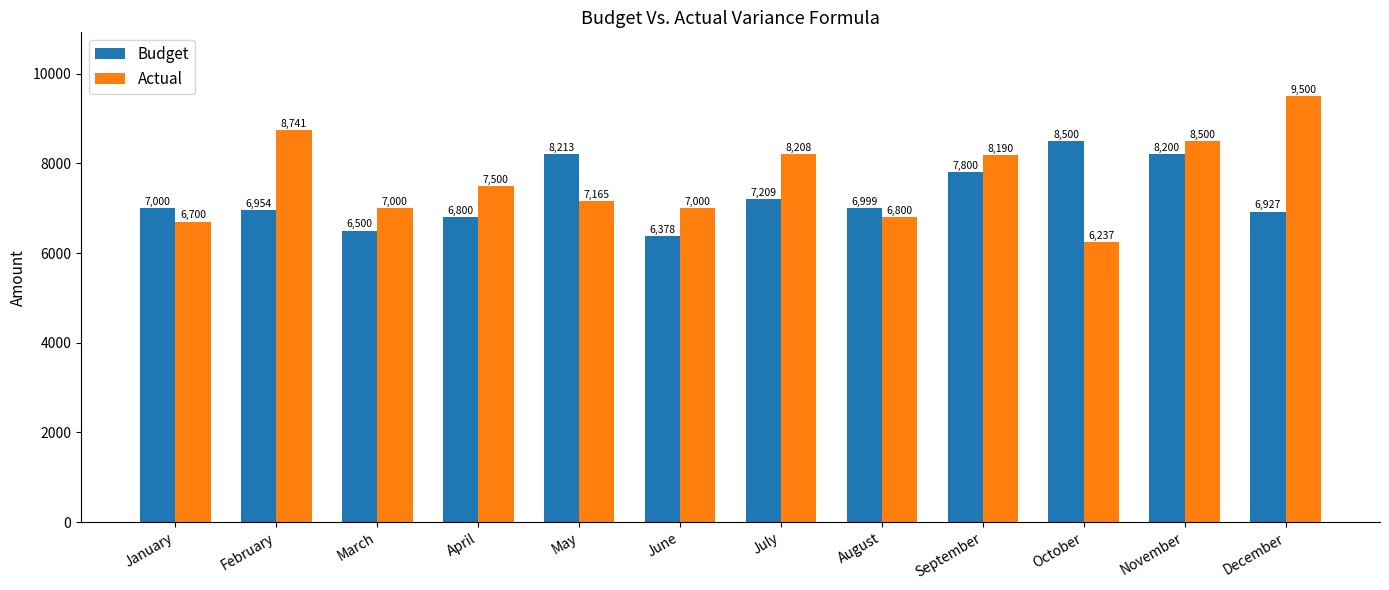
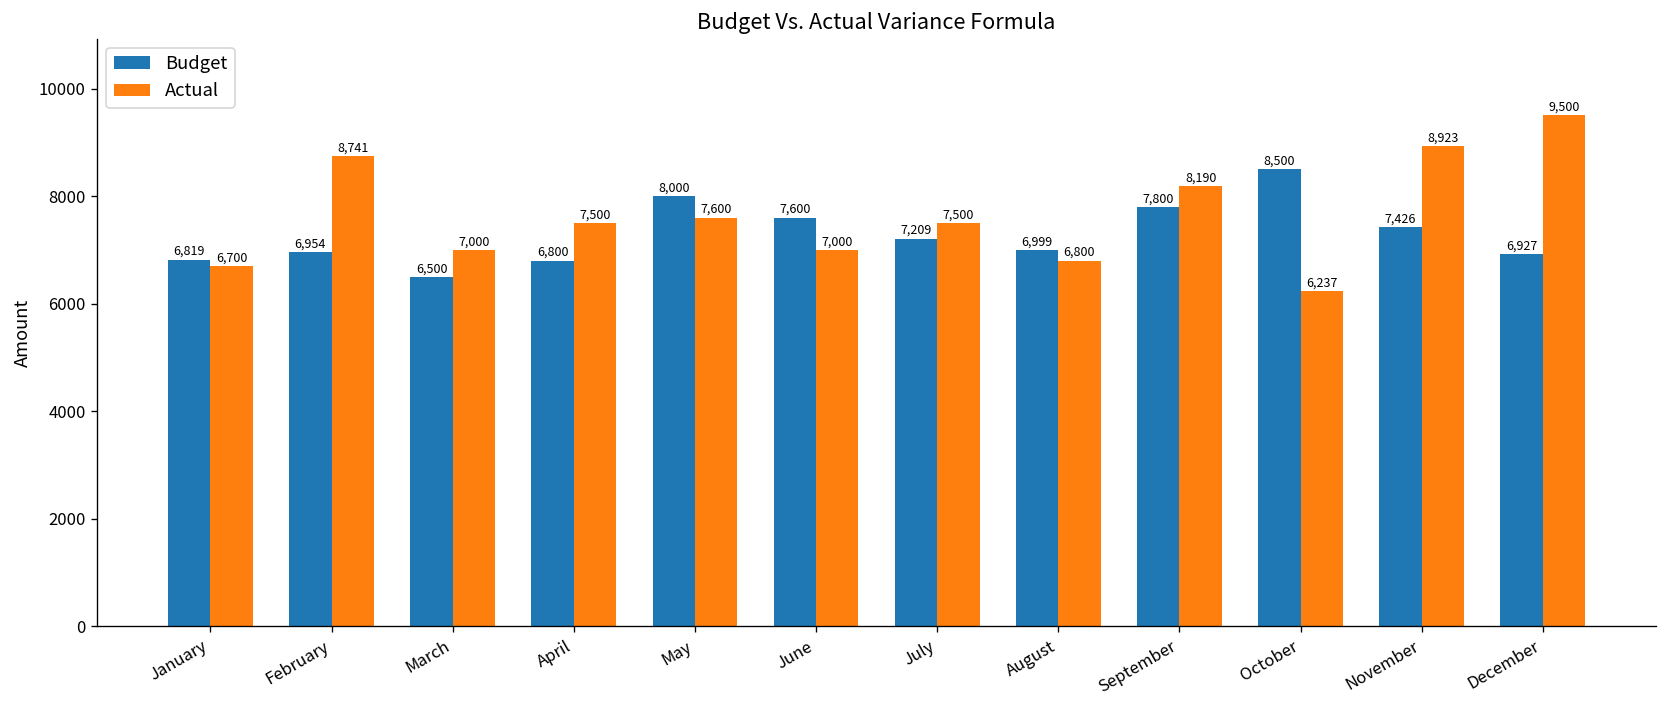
Budget, January: 7,000 -> 6,819
Budget, May: 8,213 -> 8,000
Actual, May: 7,165 -> 7,600
Budget, June: 6,378 -> 7,600
Actual, July: 8,208 -> 7,500
Budget, November: 8,200 -> 7,426
Actual, November: 8,500 -> 8,923
